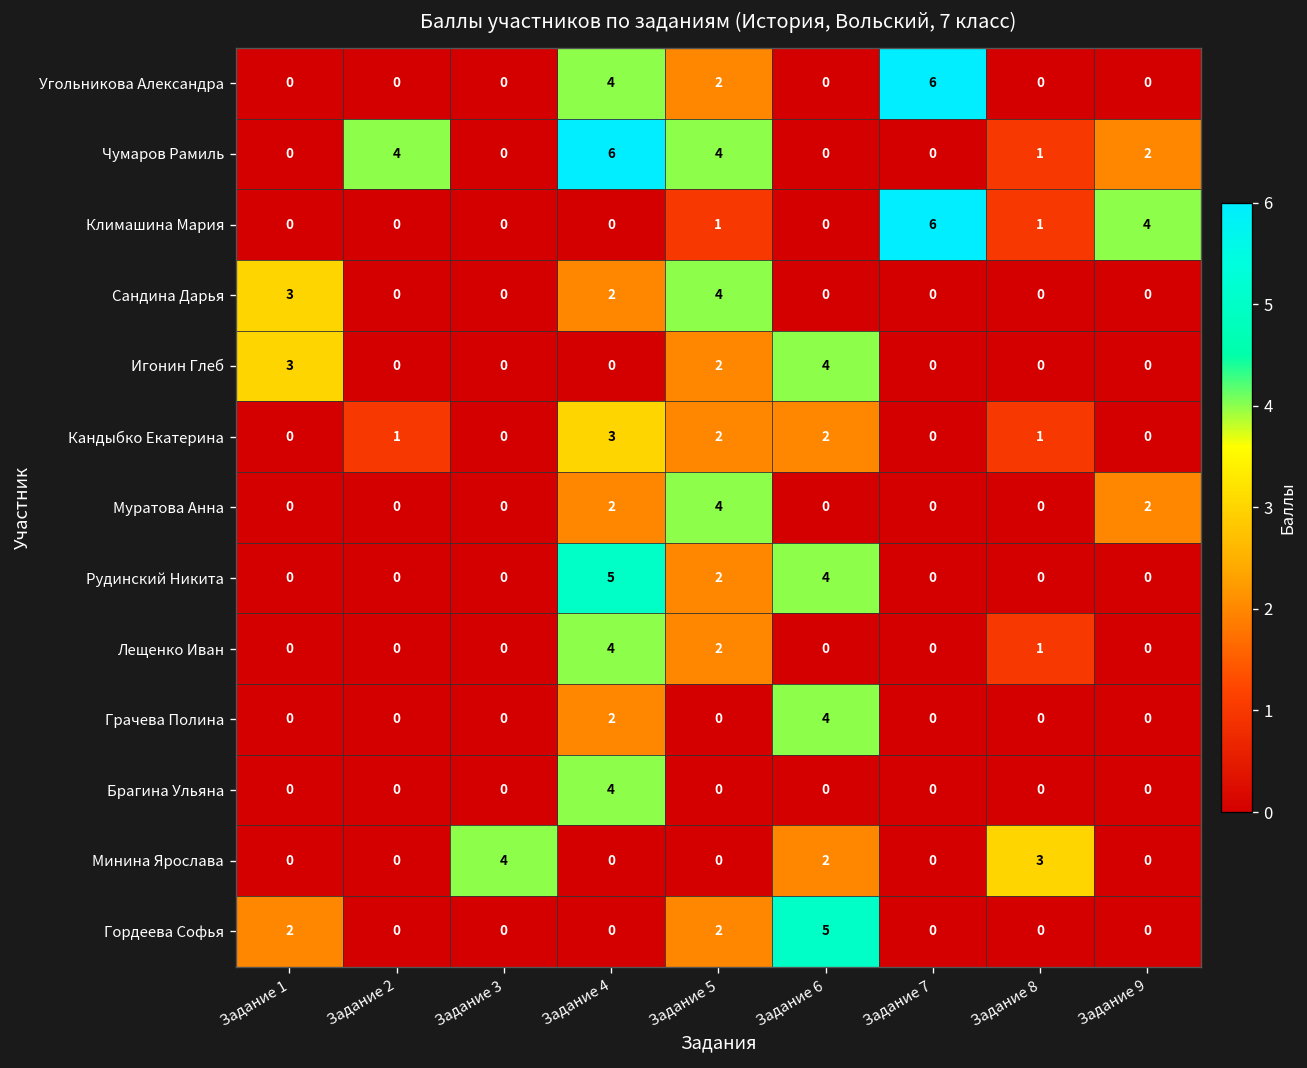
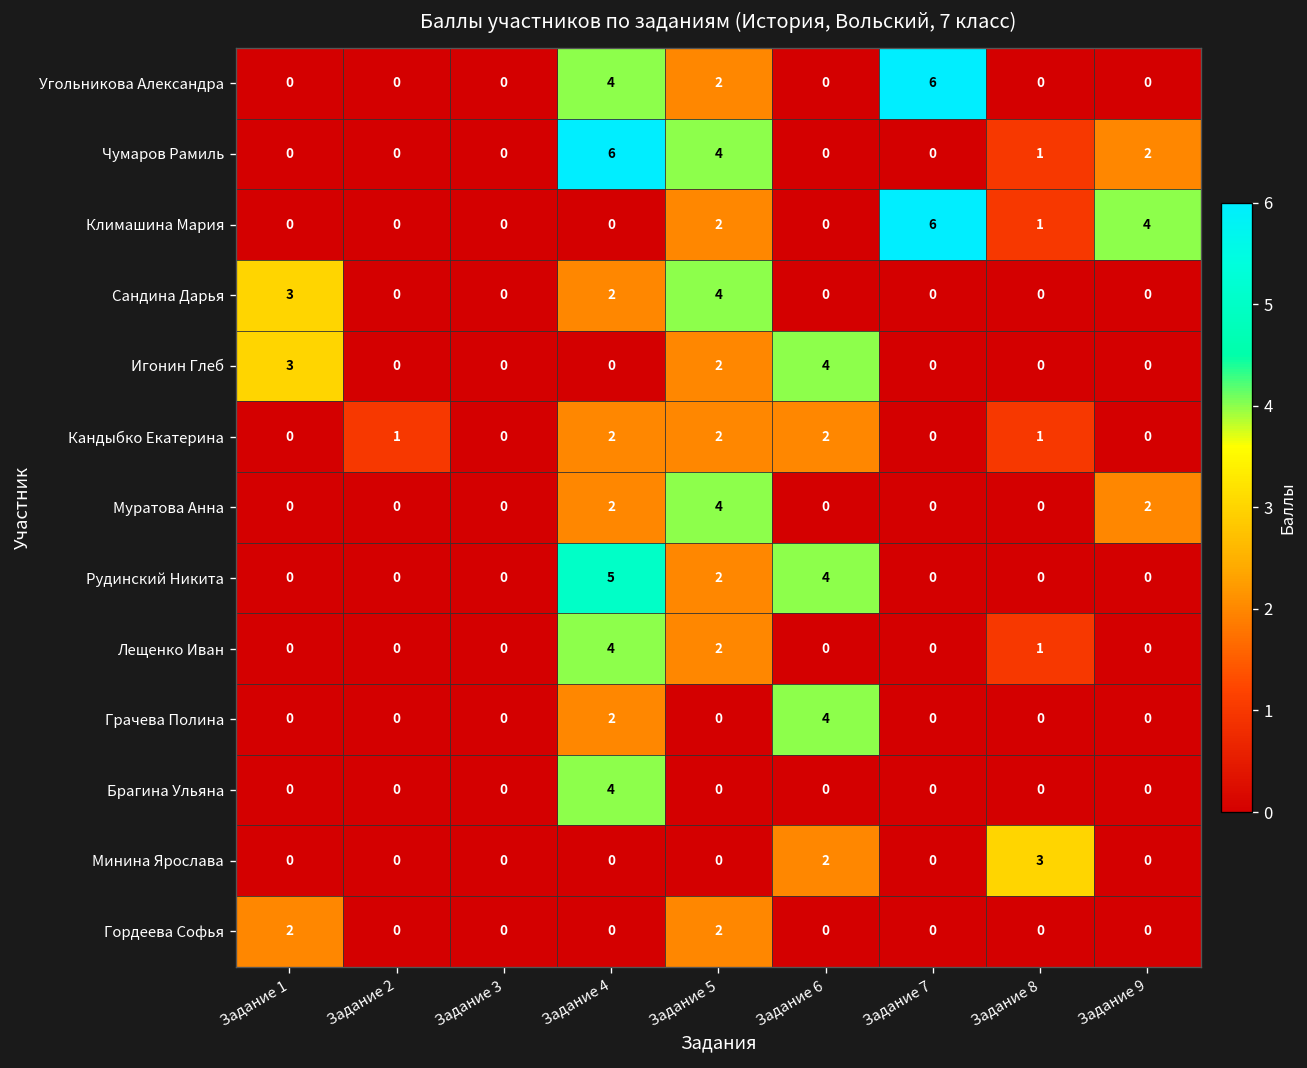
Чумаров Рамиль, Задание 2: 4 -> 0
Климашина Мария, Задание 5: 1 -> 2
Кандыбко Екатерина, Задание 4: 3 -> 2
Минина Ярослава, Задание 3: 4 -> 0
Гордеева Софья, Задание 6: 5 -> 0
